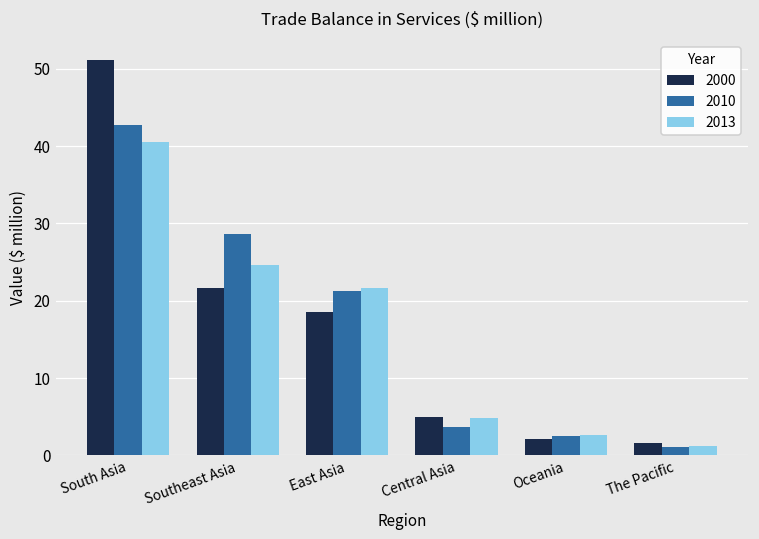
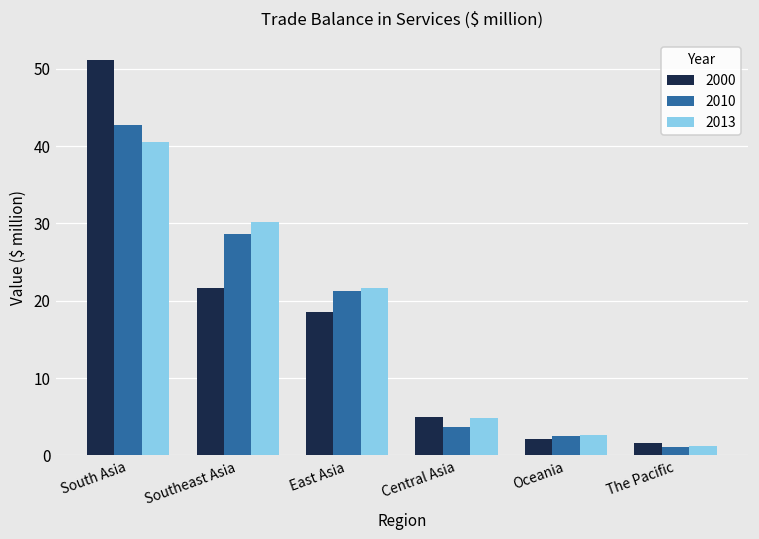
2013, Southeast Asia: 25 -> 30
